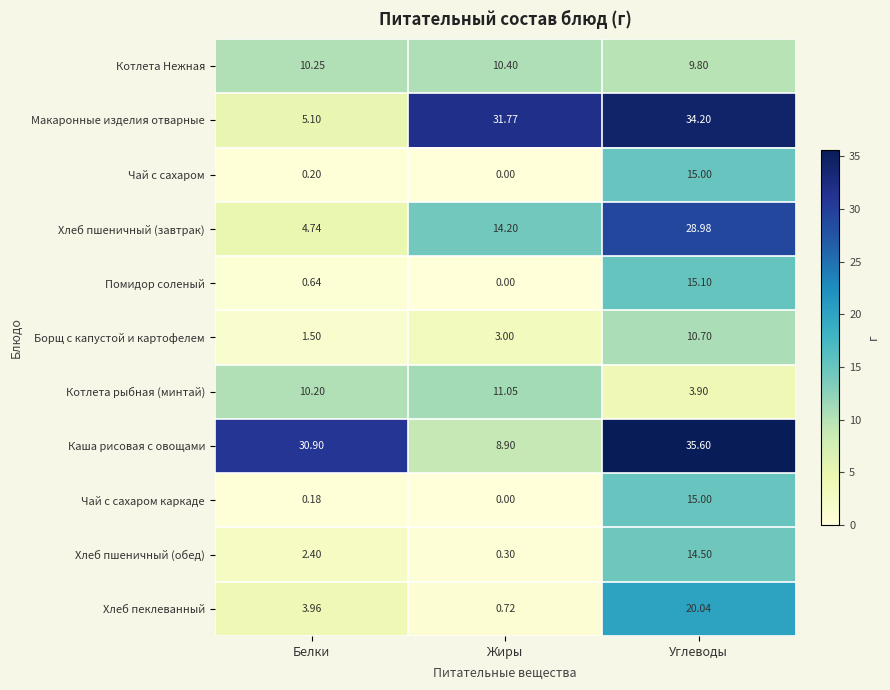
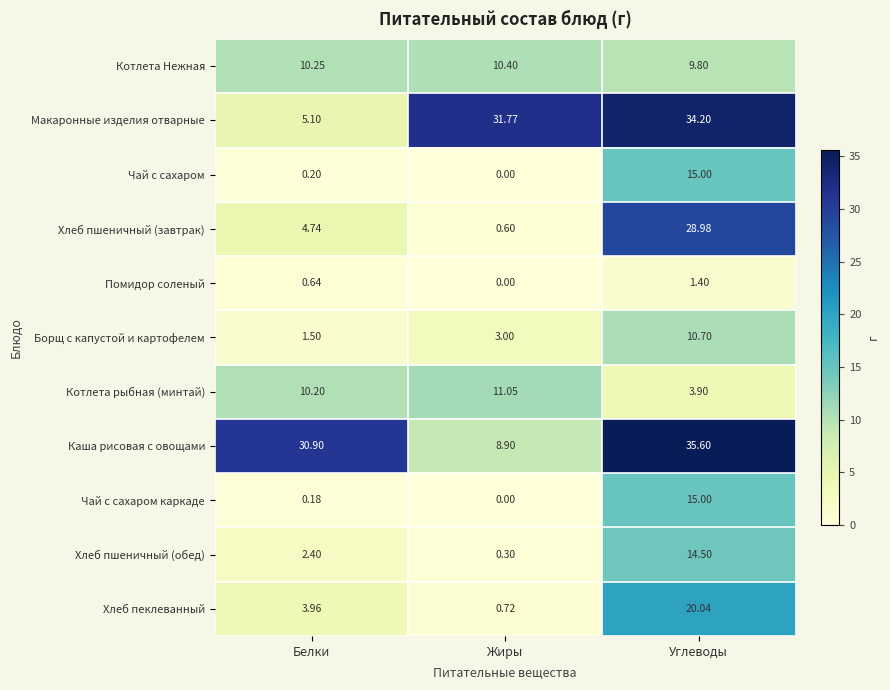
Хлеб пшеничный (завтрак), Жиры: 14.20 -> 0.60
Помидор соленый, Углеводы: 15.10 -> 1.40
